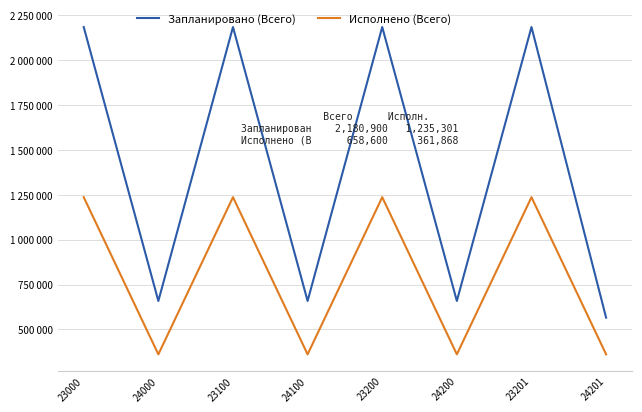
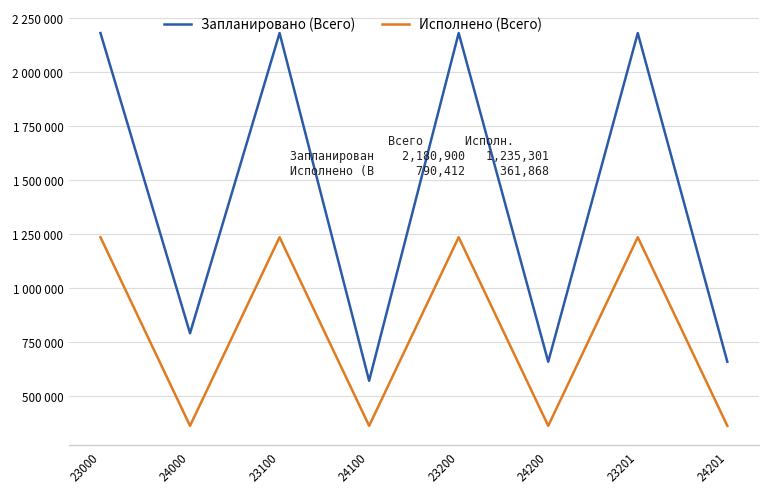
Запланировано (Всего), 24000: 658,600 -> 790,412
Запланировано (Всего), 24100: 660000 -> 570000
Запланировано (Всего), 24201: 570000 -> 660000
